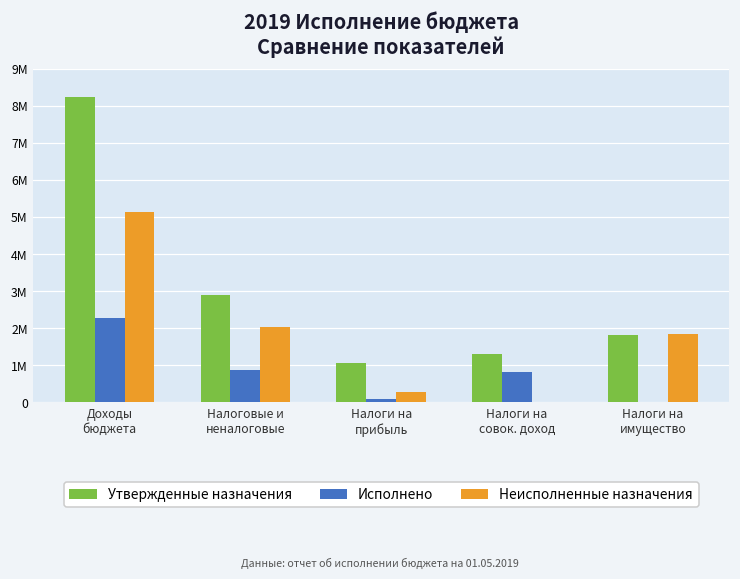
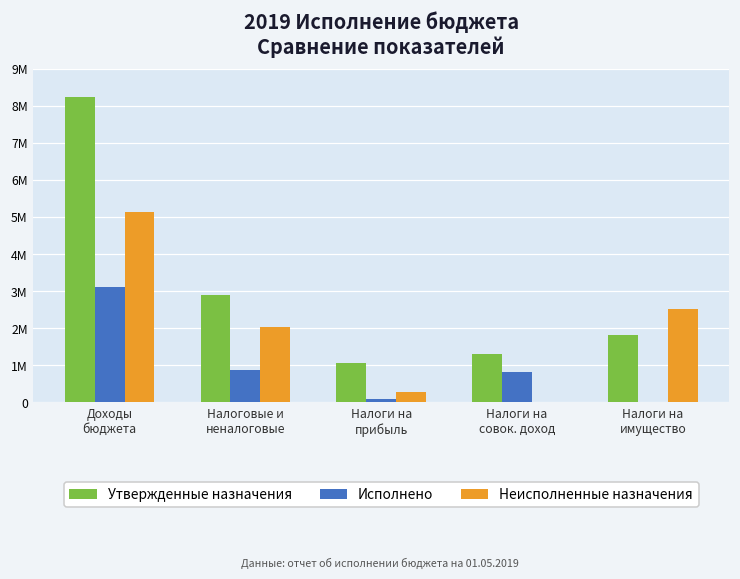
Исполнено, Доходы бюджета: 2300000 -> 3100000
Неисполненные назначения, Налоги на имущество: 1800000 -> 2500000
